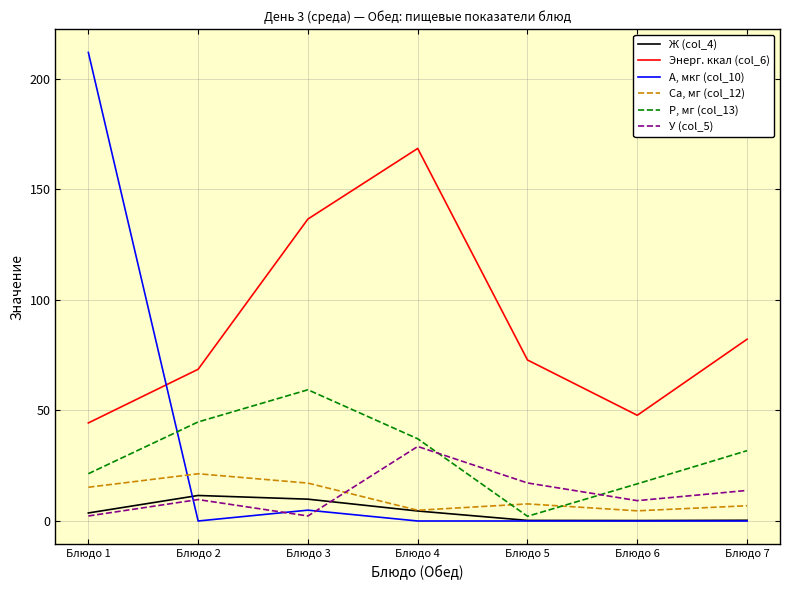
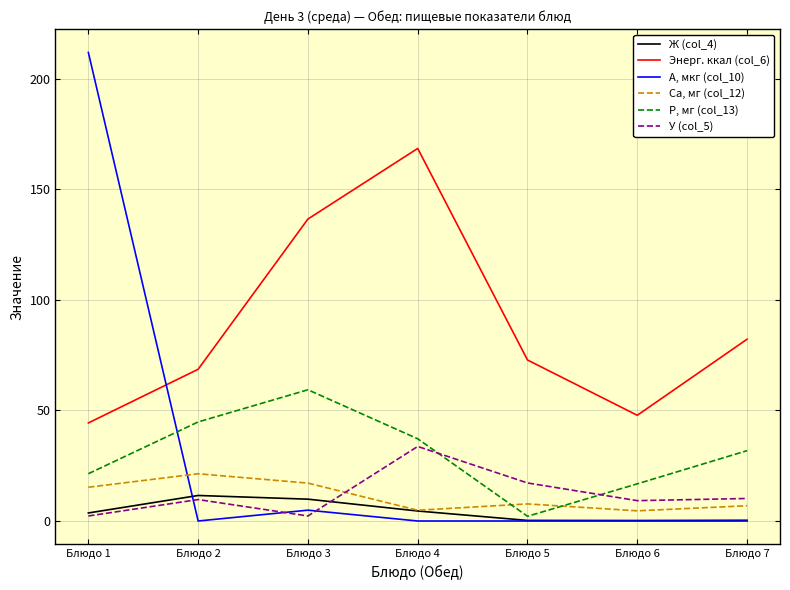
У (col_5), Блюдо 7: 14 -> 10
